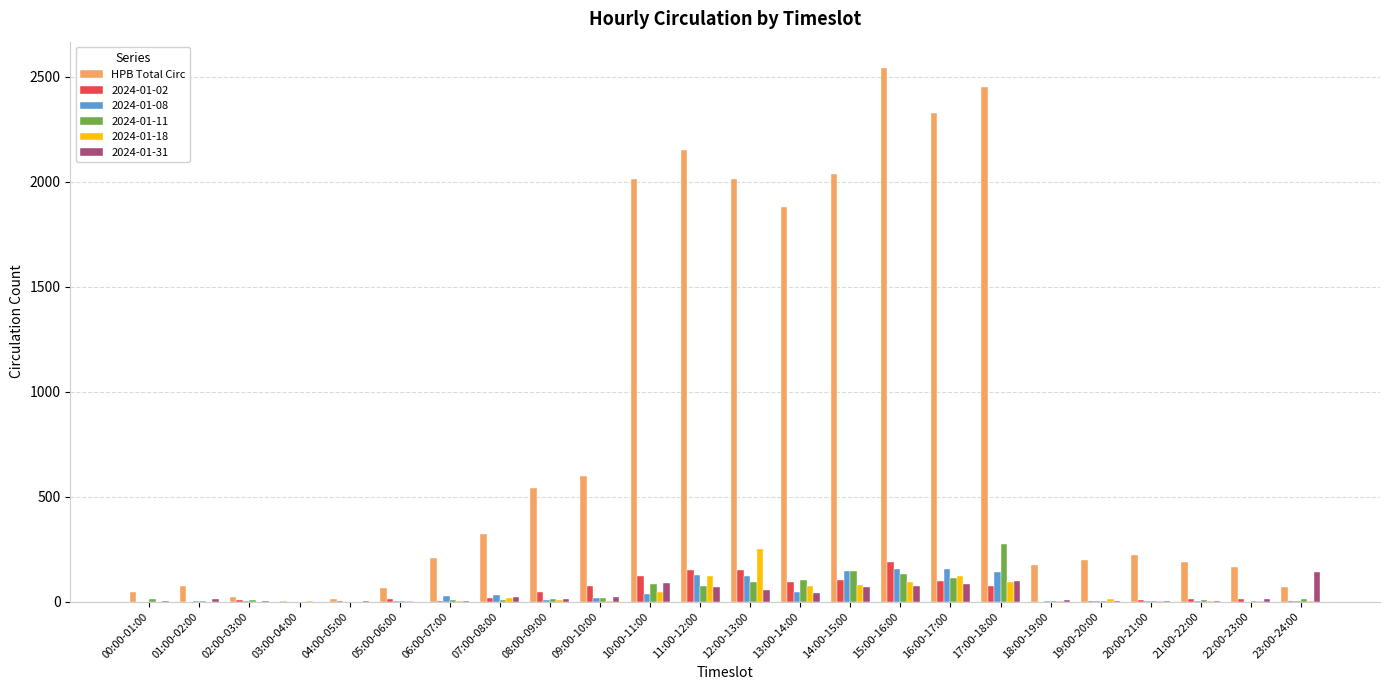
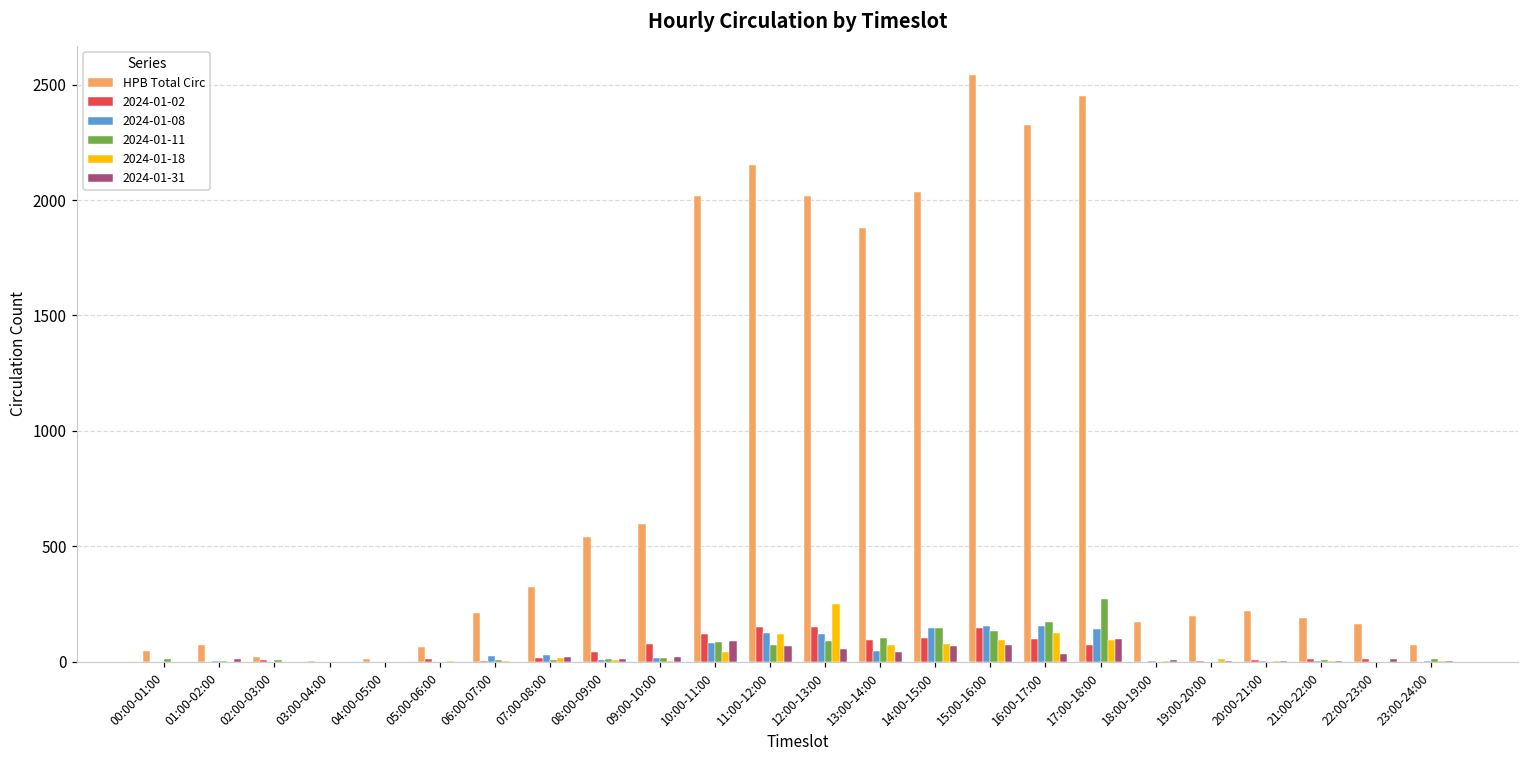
2024-01-08, 10:00-11:00: 40 -> 80
2024-01-02, 15:00-16:00: 190 -> 150
2024-01-11, 16:00-17:00: 110 -> 170
2024-01-31, 16:00-17:00: 80 -> 40
2024-01-31, 23:00-24:00: 140 -> 0
